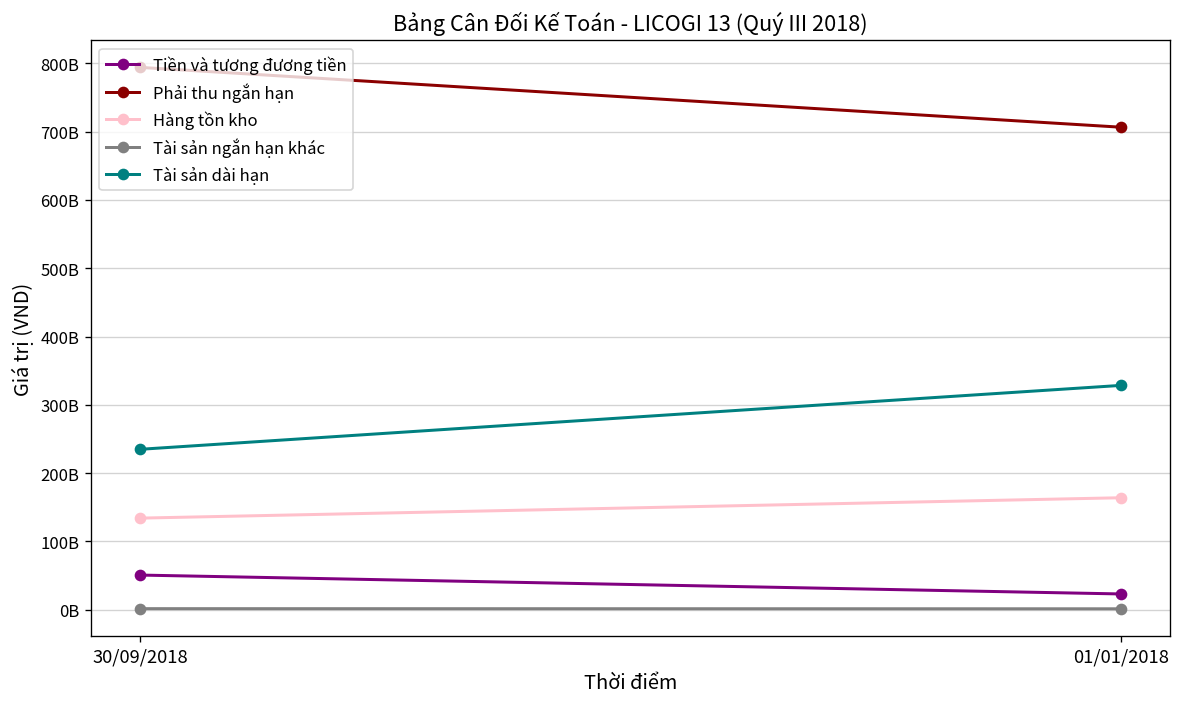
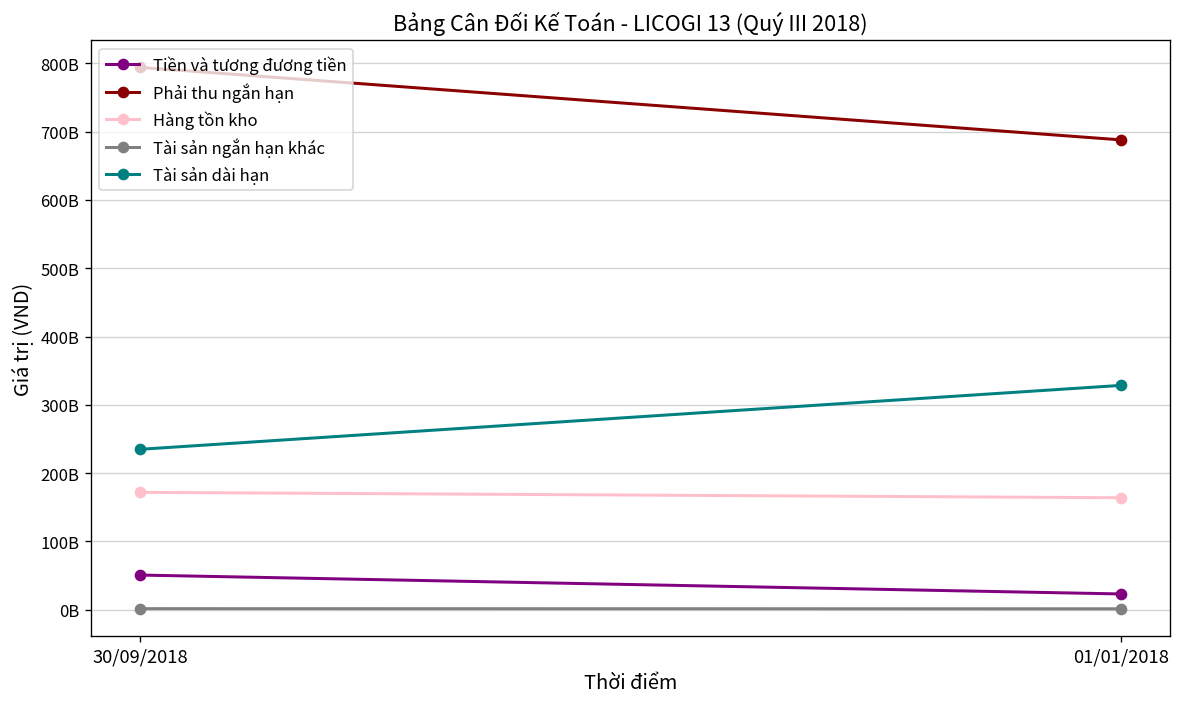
Hàng tồn kho, 30/09/2018: 130000000000 -> 170000000000
Phải thu ngắn hạn, 01/01/2018: 710000000000 -> 690000000000
